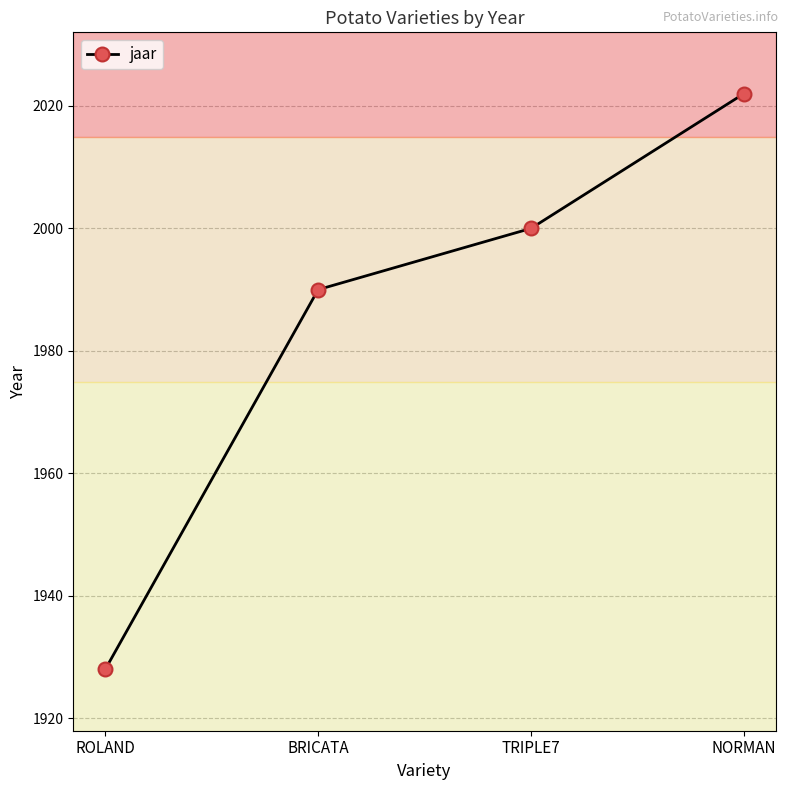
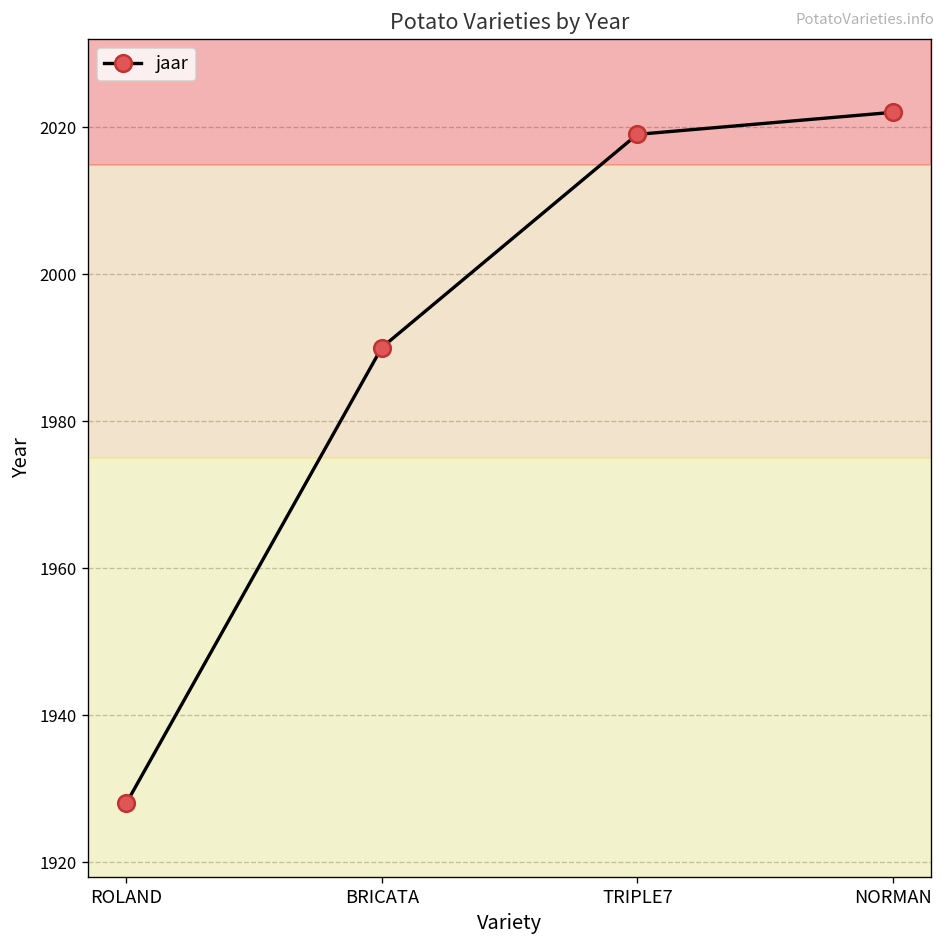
TRIPLE7: 2000 -> 2019
